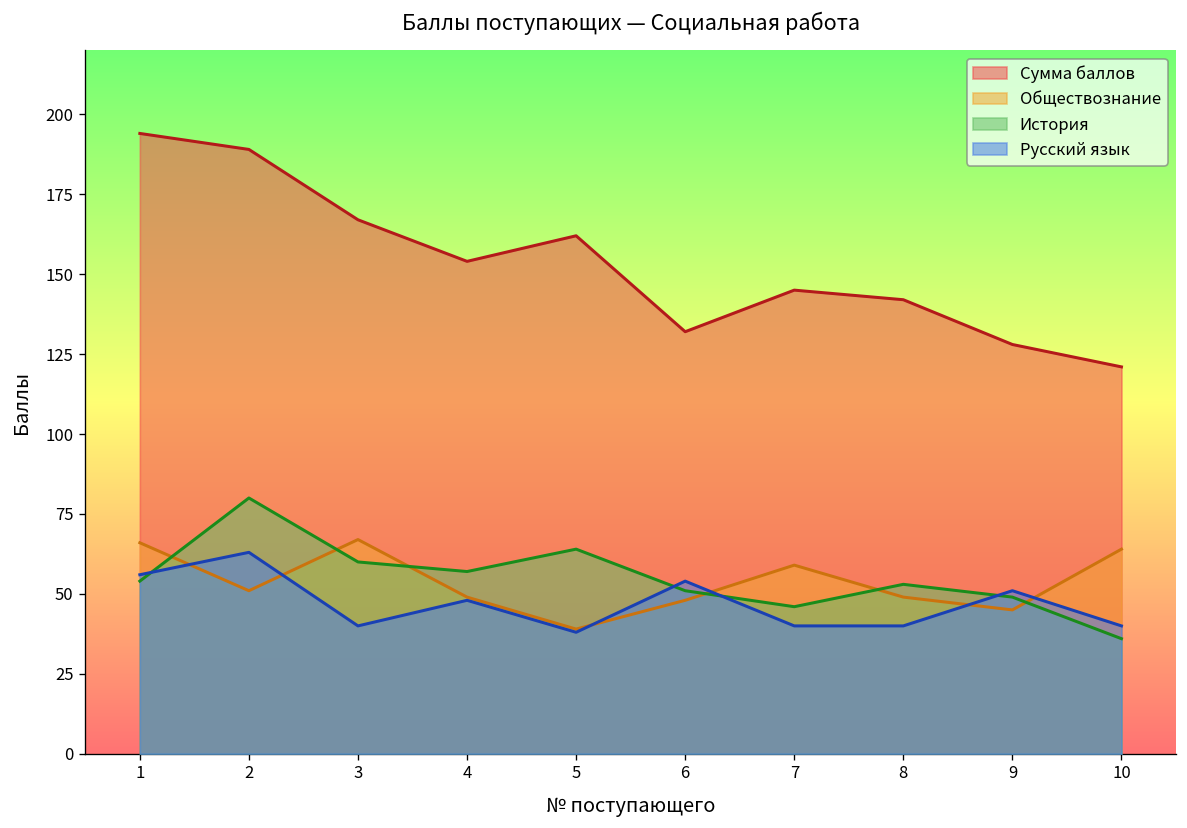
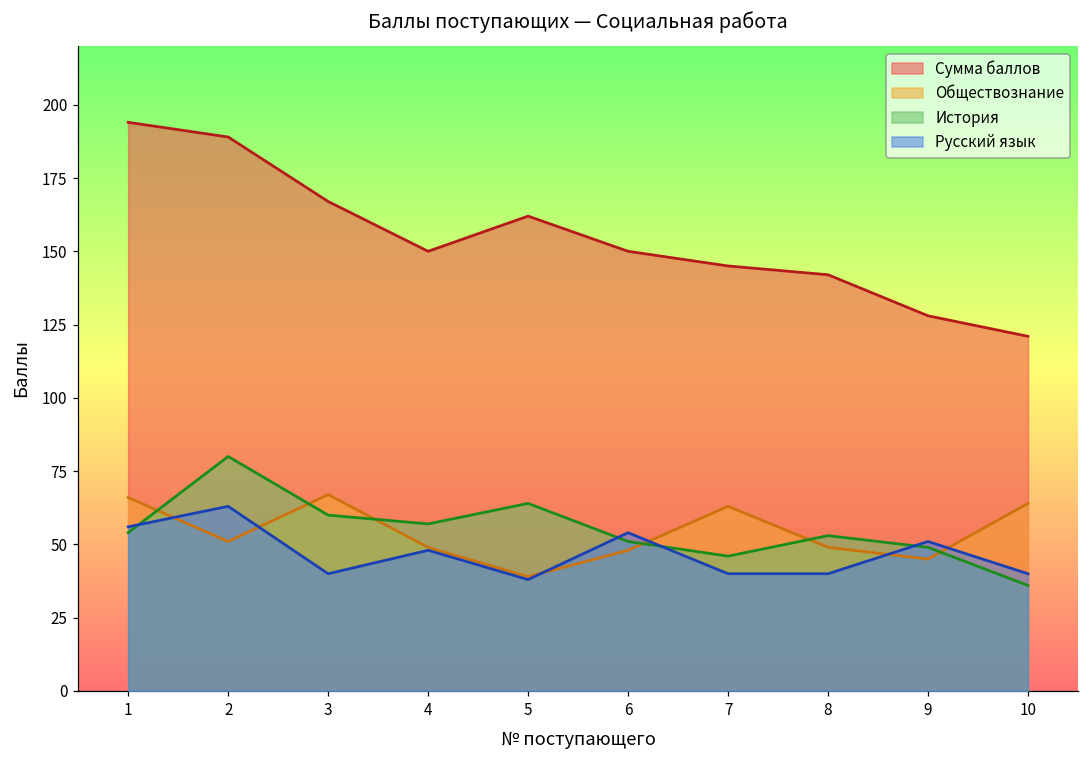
Сумма баллов, 4: 154 -> 150
Сумма баллов, 6: 132 -> 150
Обществознание, 7: 59 -> 63
